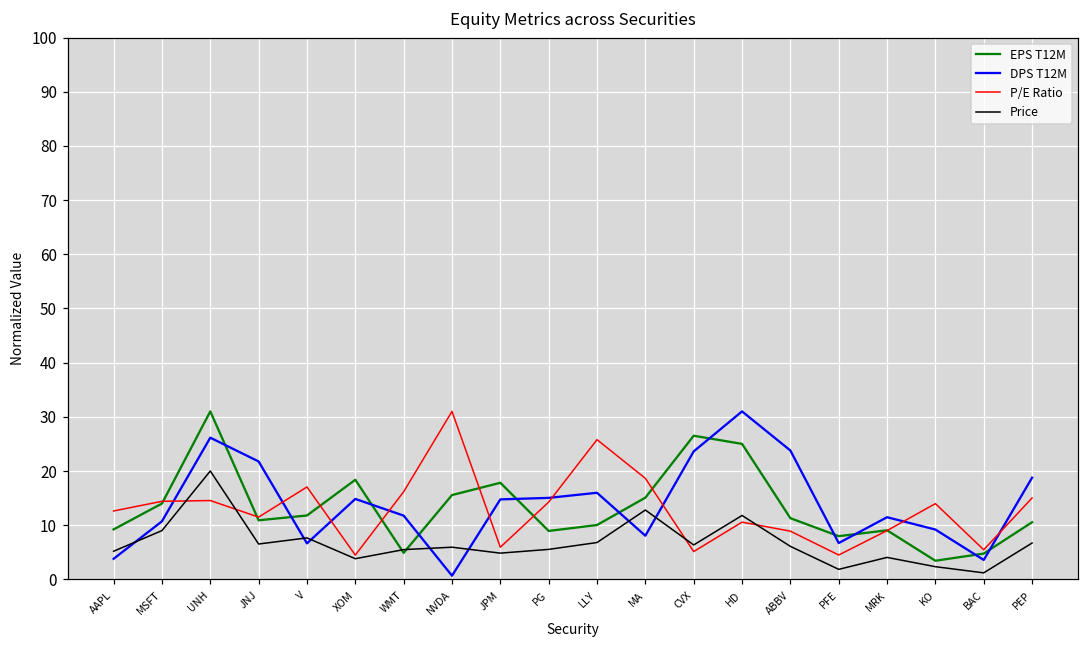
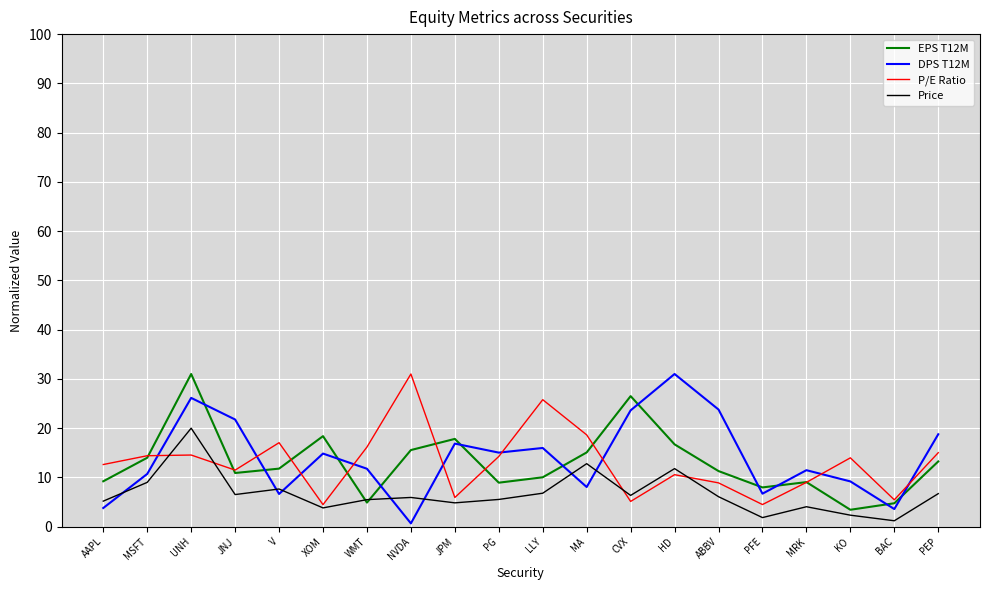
DPS T12M, JPM: 15 -> 17
EPS T12M, HD: 25 -> 17
EPS T12M, PEP: 11 -> 13
